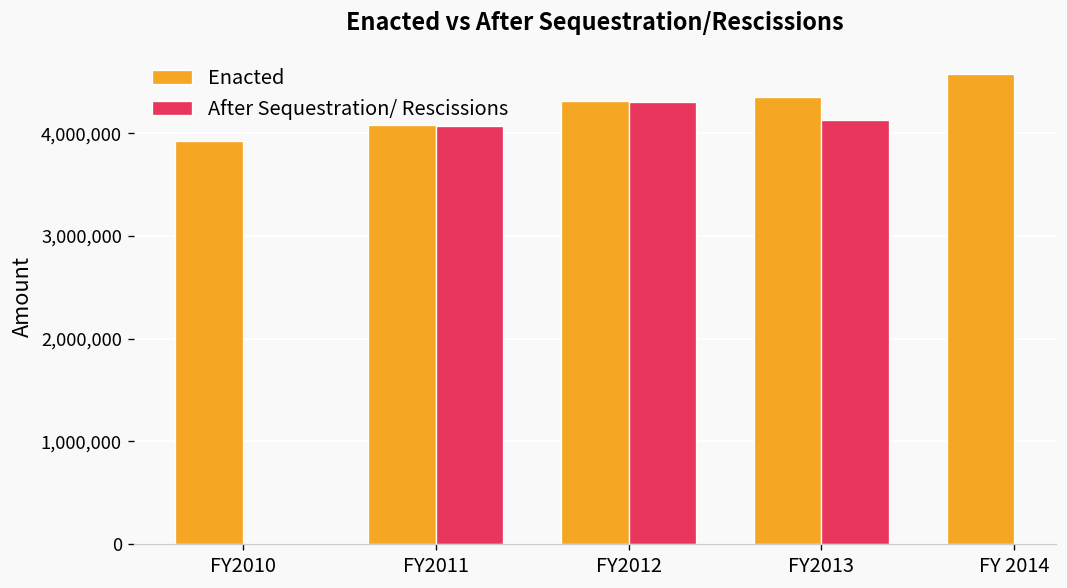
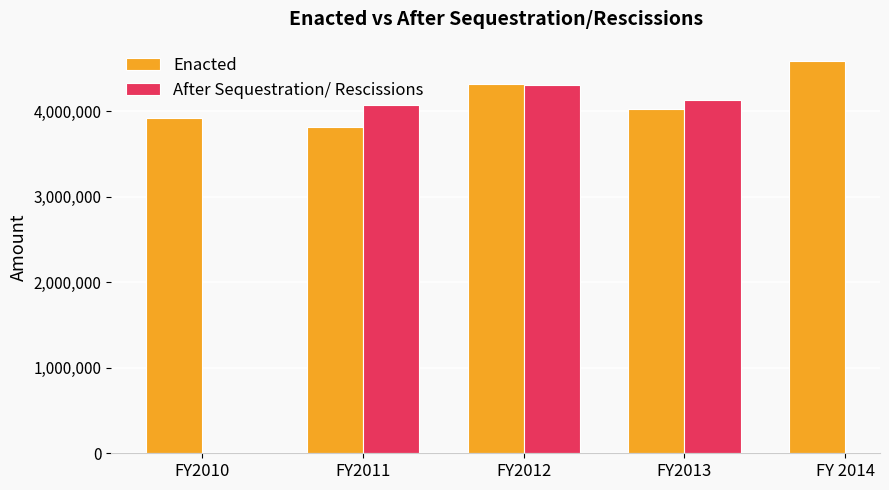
Enacted, FY2011: 4,100,000 -> 3,800,000
Enacted, FY2013: 4,400,000 -> 4,000,000
